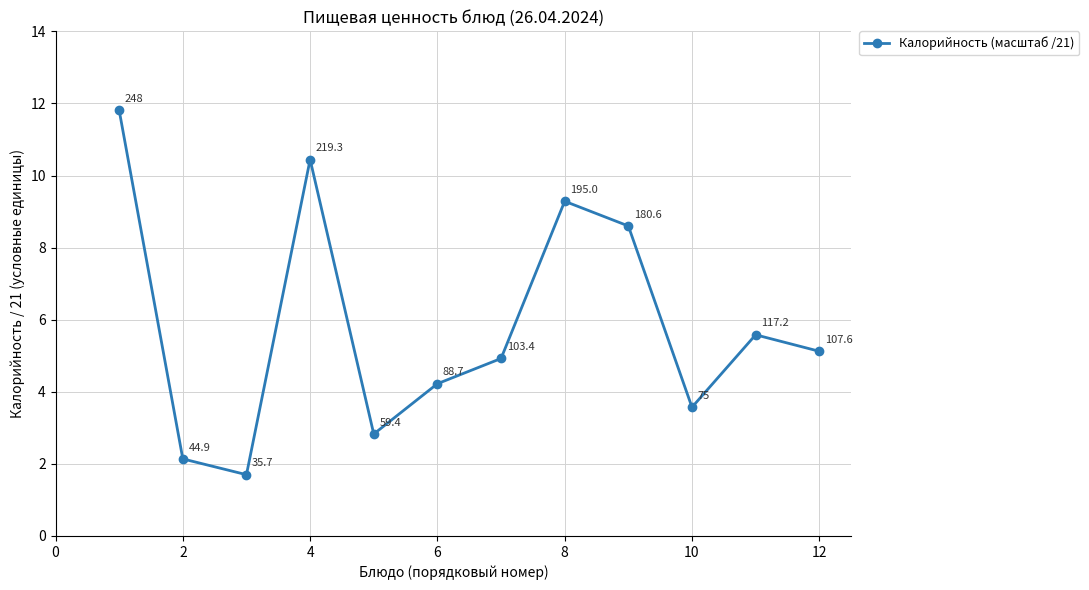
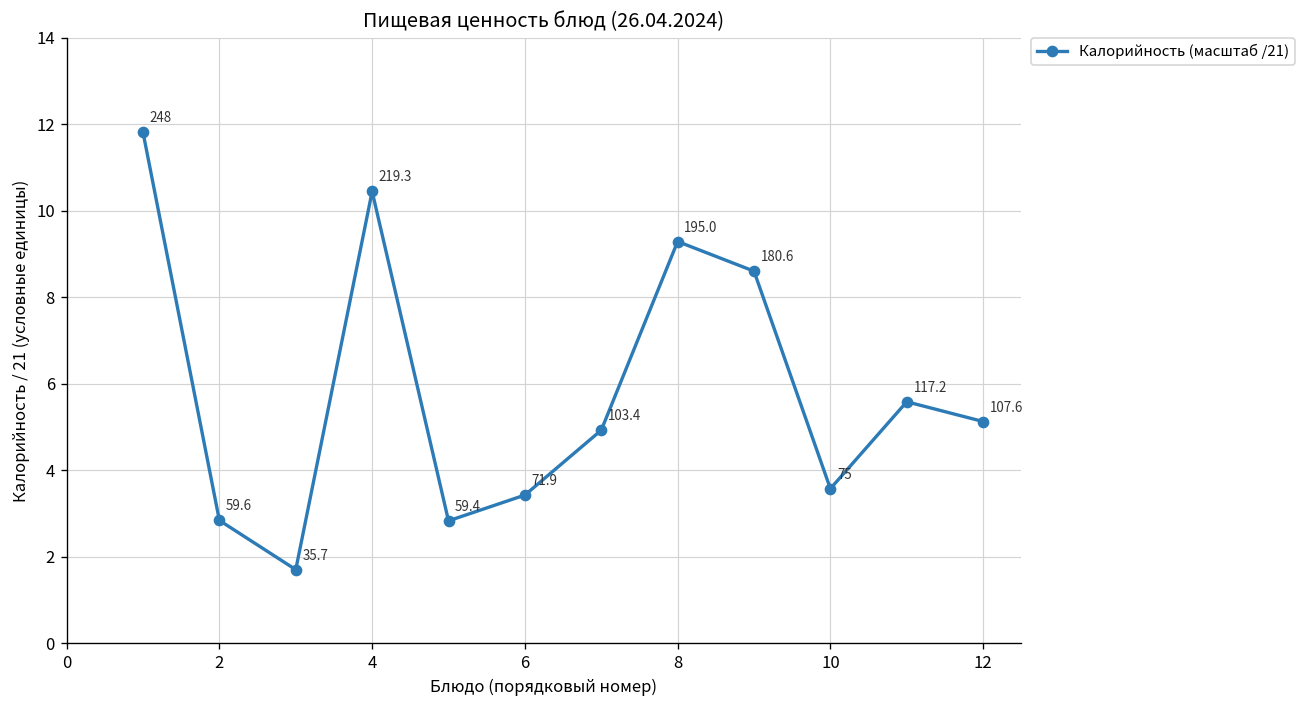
2: 44.9 -> 59.6
6: 88.7 -> 71.9
